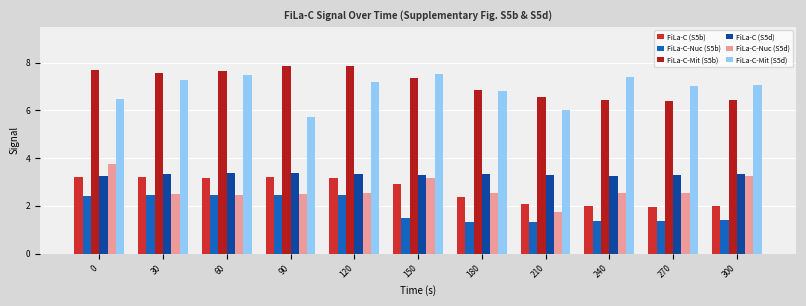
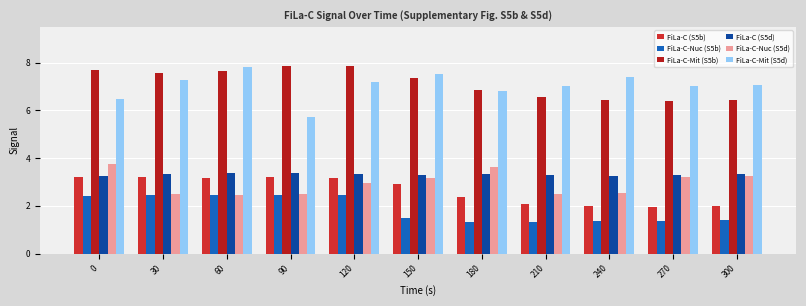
FiLa-C-Mit (S5d), 60: 7.5 -> 7.8
FiLa-C-Nuc (S5d), 120: 2.5 -> 3.0
FiLa-C-Nuc (S5d), 180: 2.5 -> 3.6
FiLa-C-Nuc (S5d), 210: 1.7 -> 2.5
FiLa-C-Mit (S5d), 210: 6.0 -> 7.0
FiLa-C-Nuc (S5d), 270: 2.5 -> 3.2
